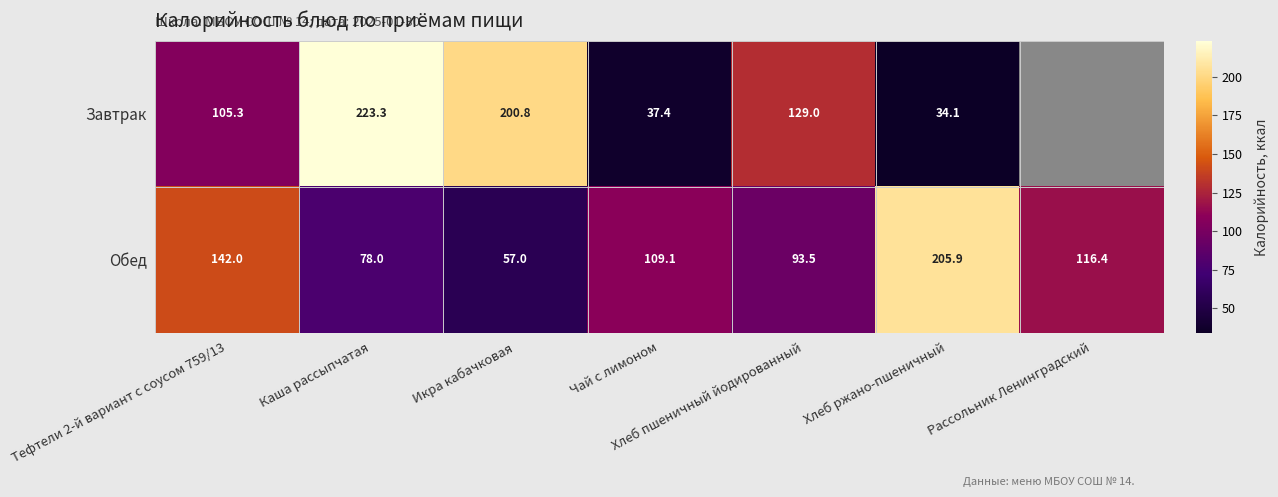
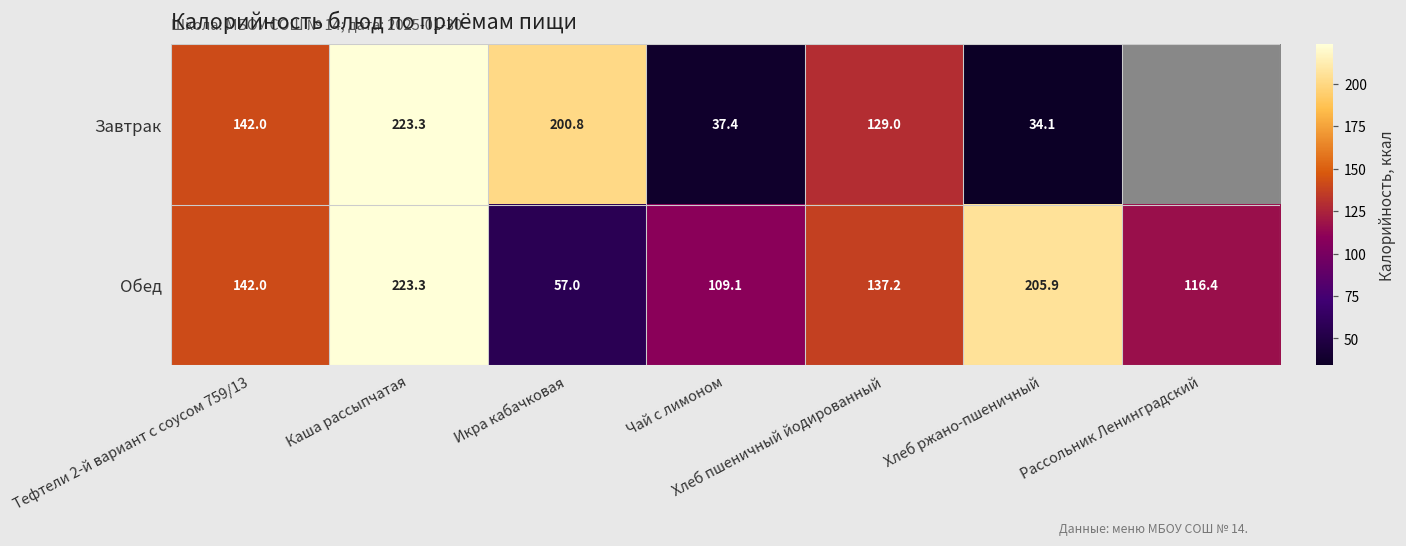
Завтрак, Тефтели 2-й вариант с соусом 759/13: 105.3 -> 142.0
Обед, Каша рассыпчатая: 78.0 -> 223.3
Обед, Хлеб пшеничный йодированный: 93.5 -> 137.2
